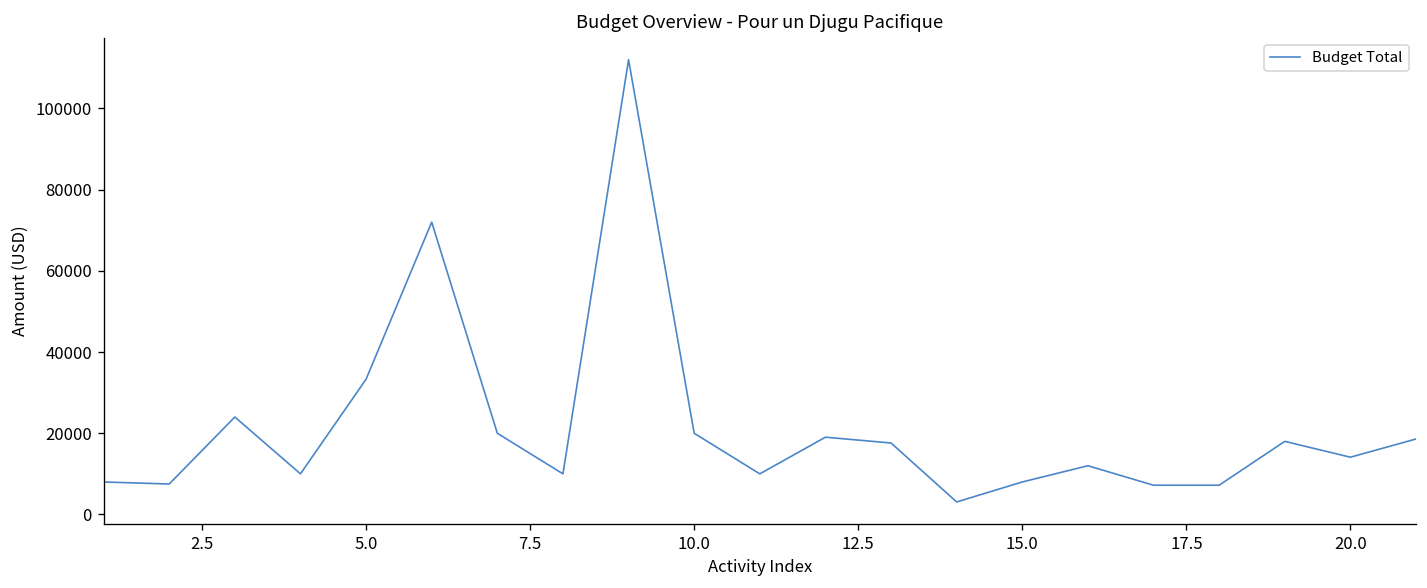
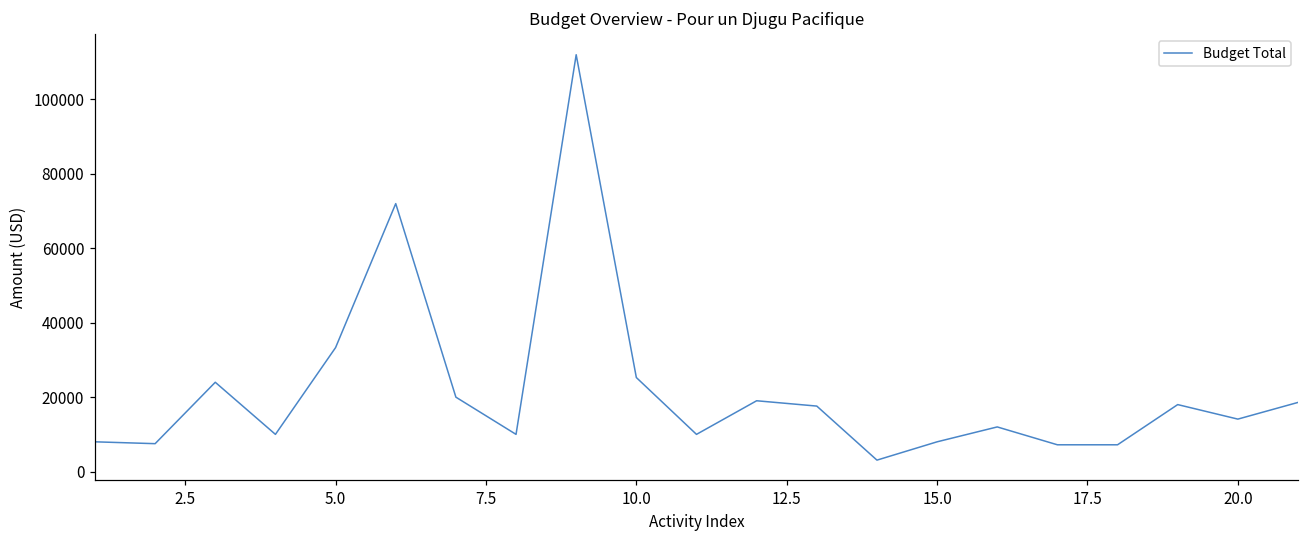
10.0: 20000 -> 25000
